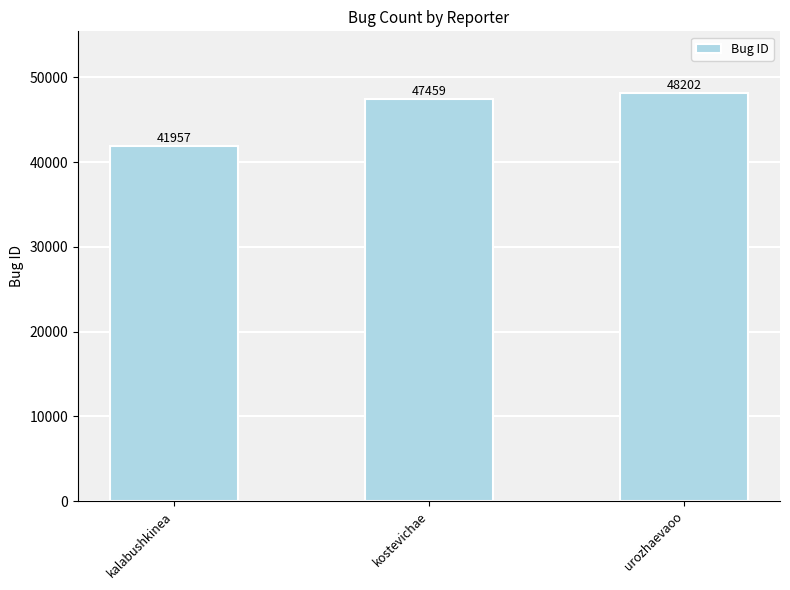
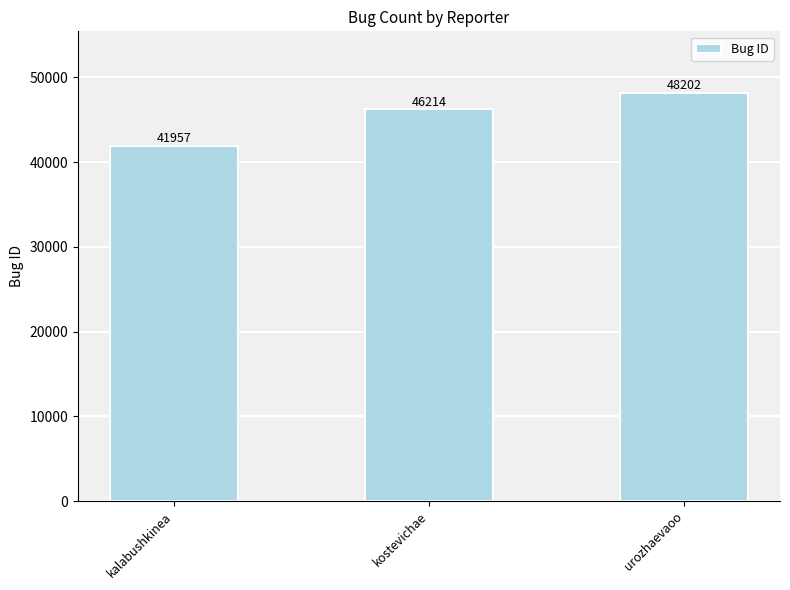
kostevichae: 47459 -> 46214
